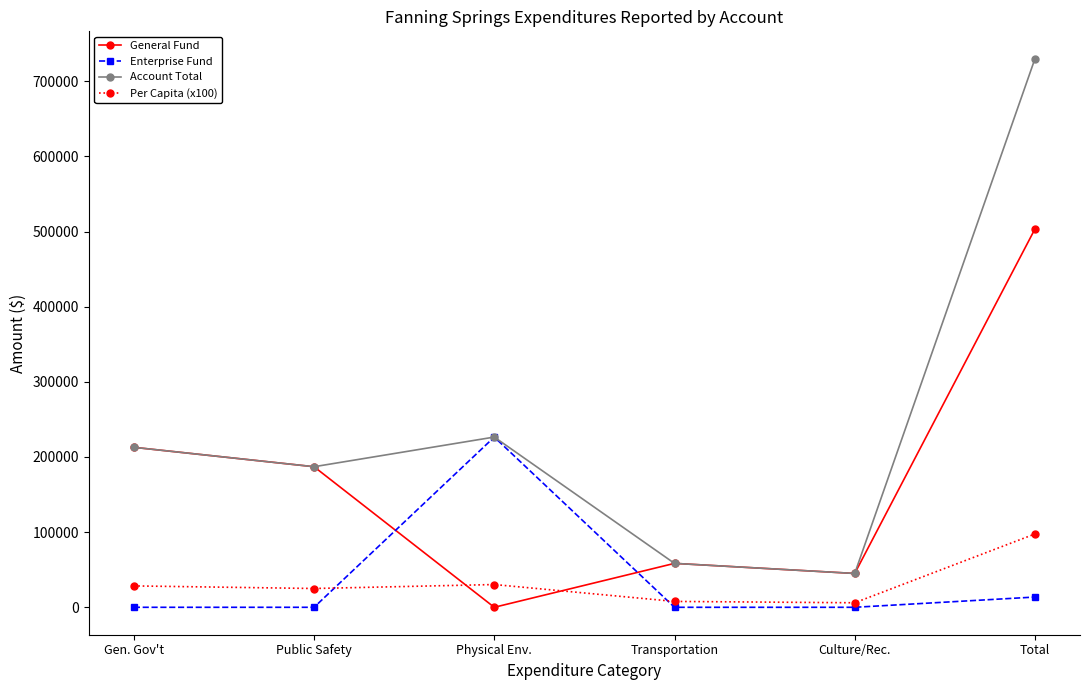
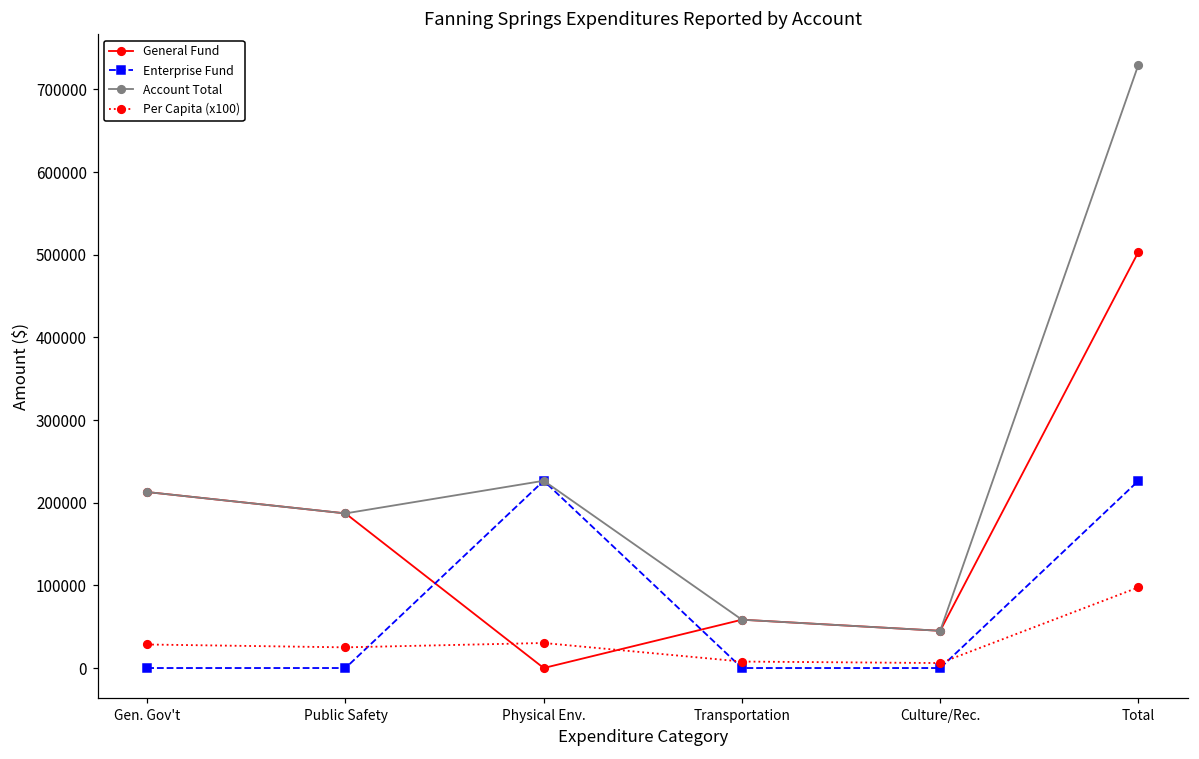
Enterprise Fund, Total: 10000 -> 230000
